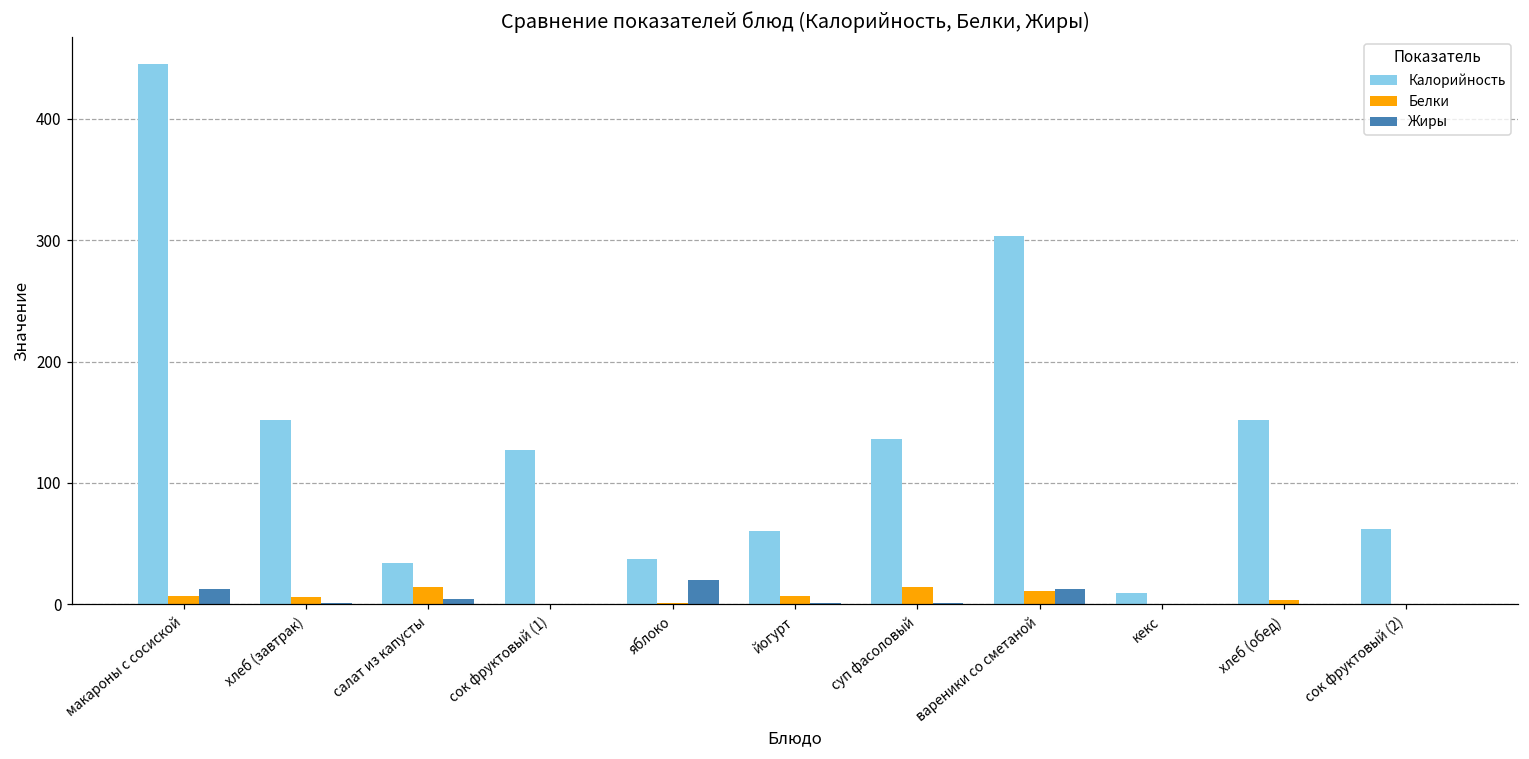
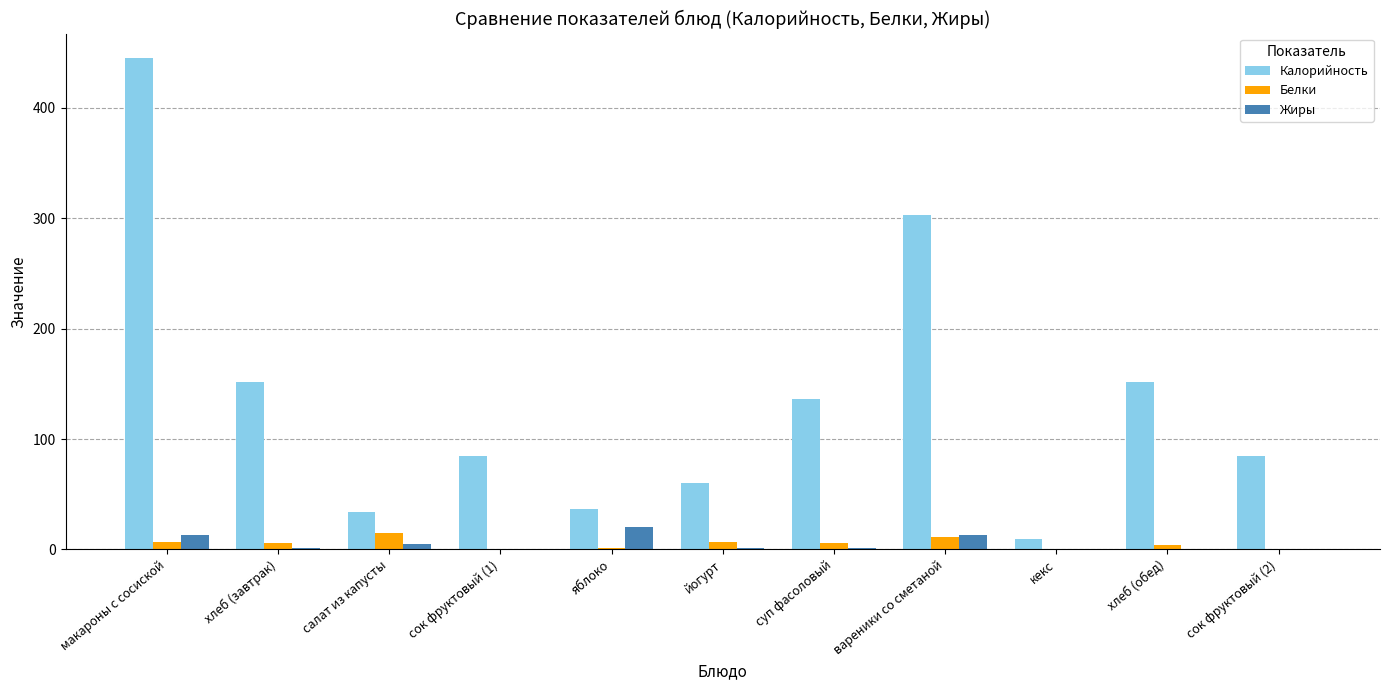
Калорийность, сок фруктовый (1): 127 -> 85
Белки, суп фасоловый: 14 -> 6
Калорийность, сок фруктовый (2): 62 -> 85
